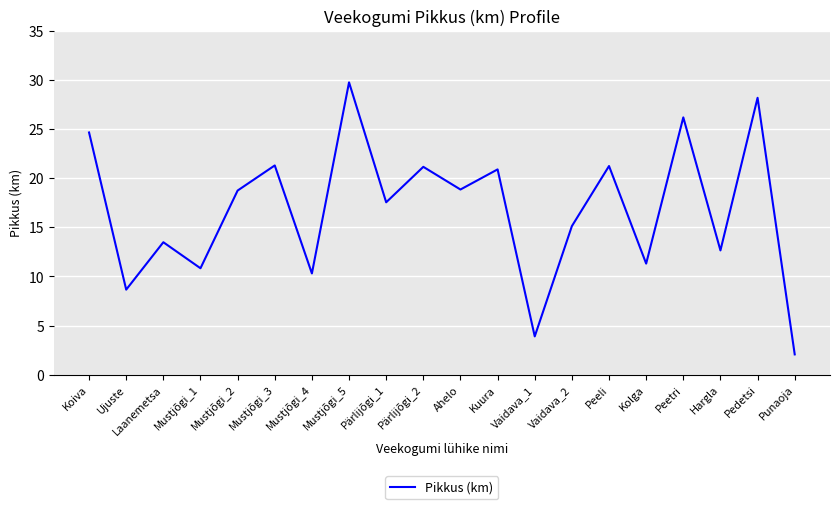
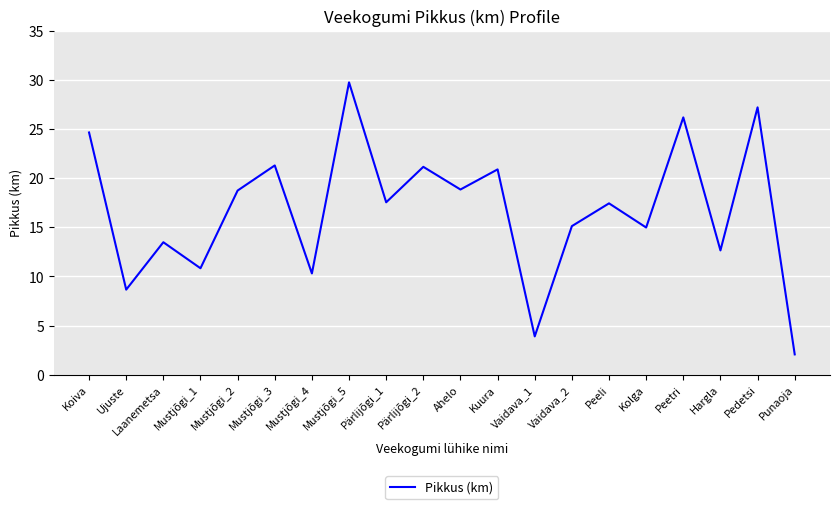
Peeli: 21 -> 17
Kolga: 11 -> 15
Pedetsi: 28 -> 27
